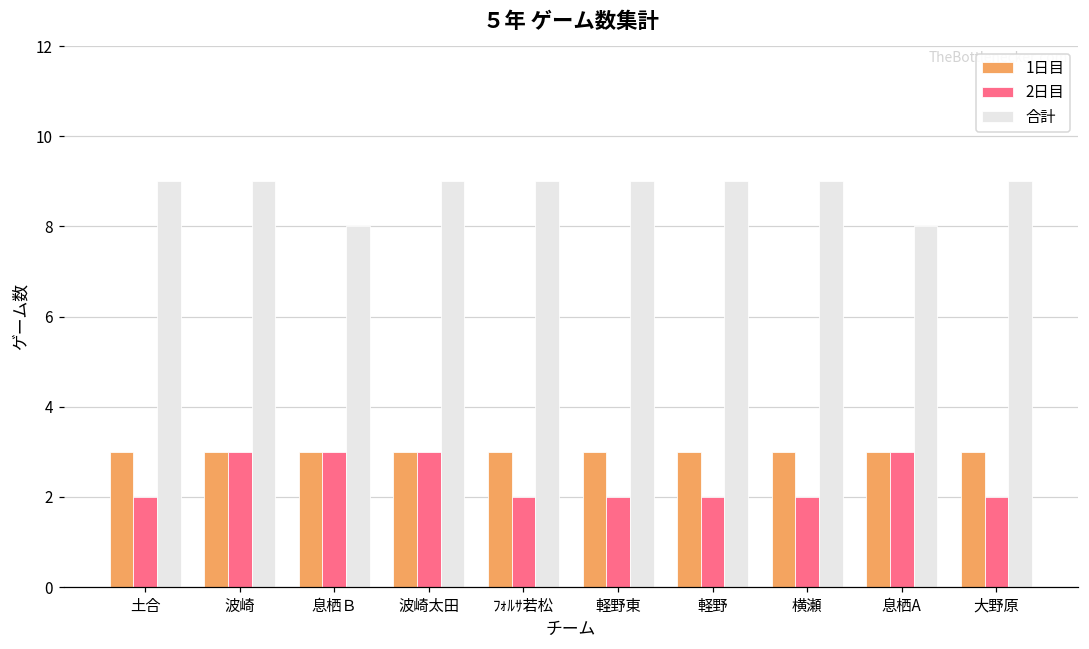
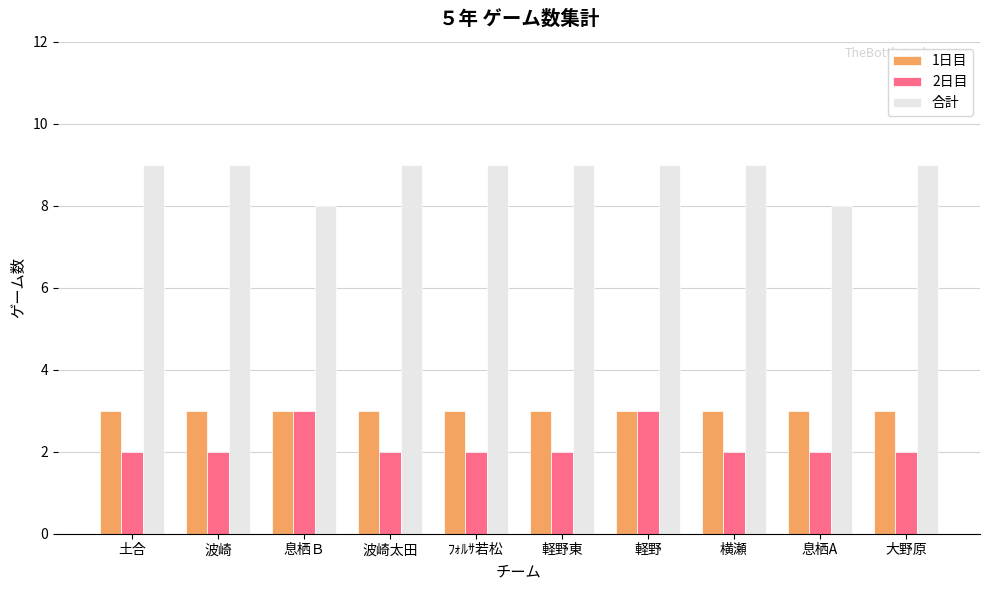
2日目, 波崎: 3 -> 2
2日目, 波崎太田: 3 -> 2
2日目, 軽野: 2 -> 3
2日目, 息栖A: 3 -> 2
